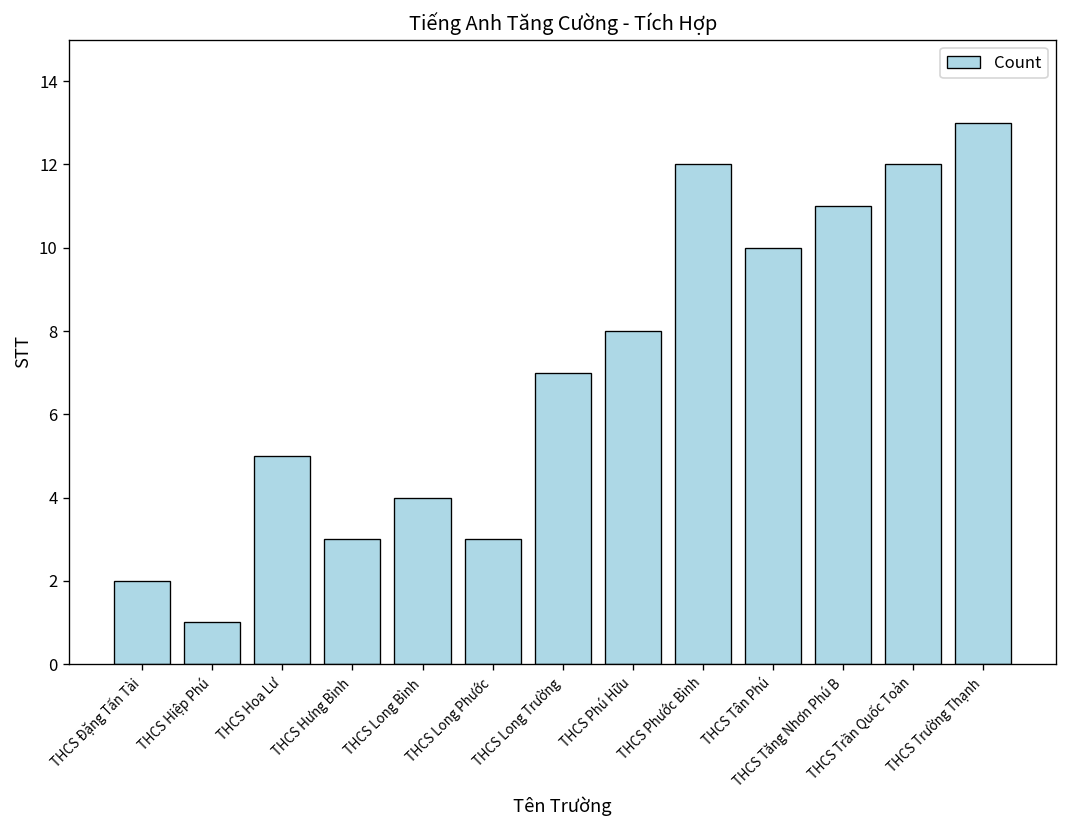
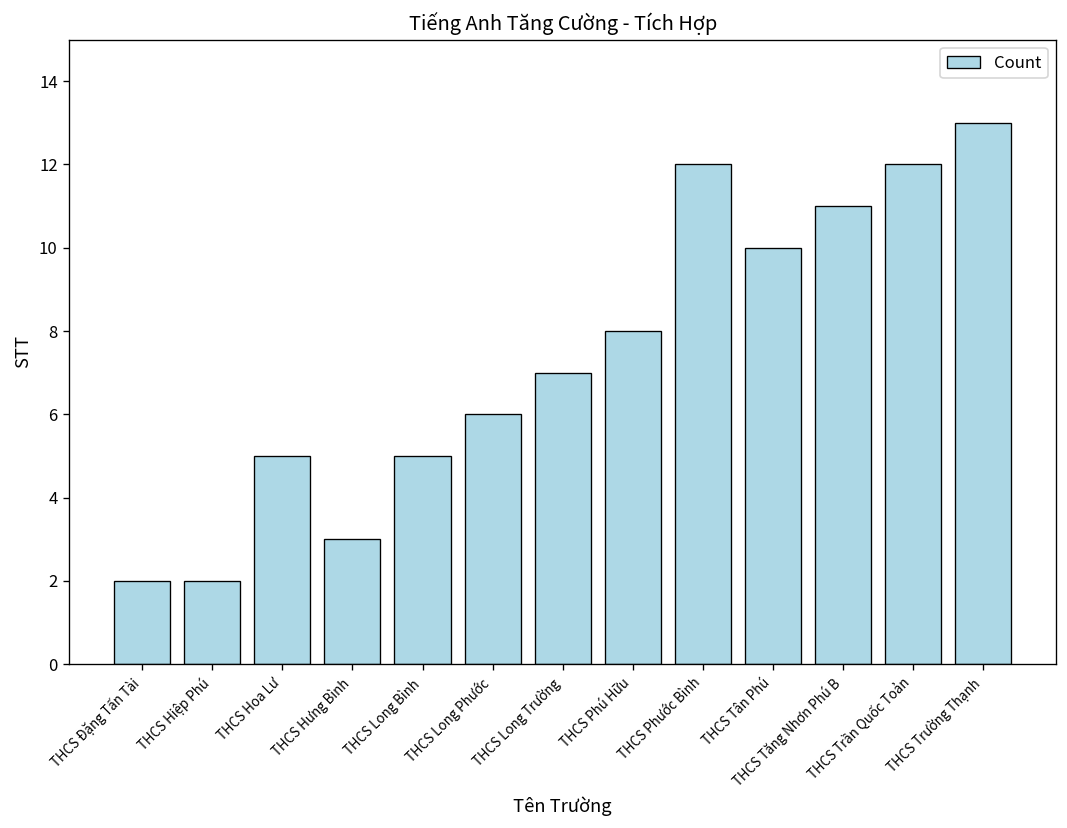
THCS Hiệp Phú: 1 -> 2
THCS Long Bình: 4 -> 5
THCS Long Phước: 3 -> 6
